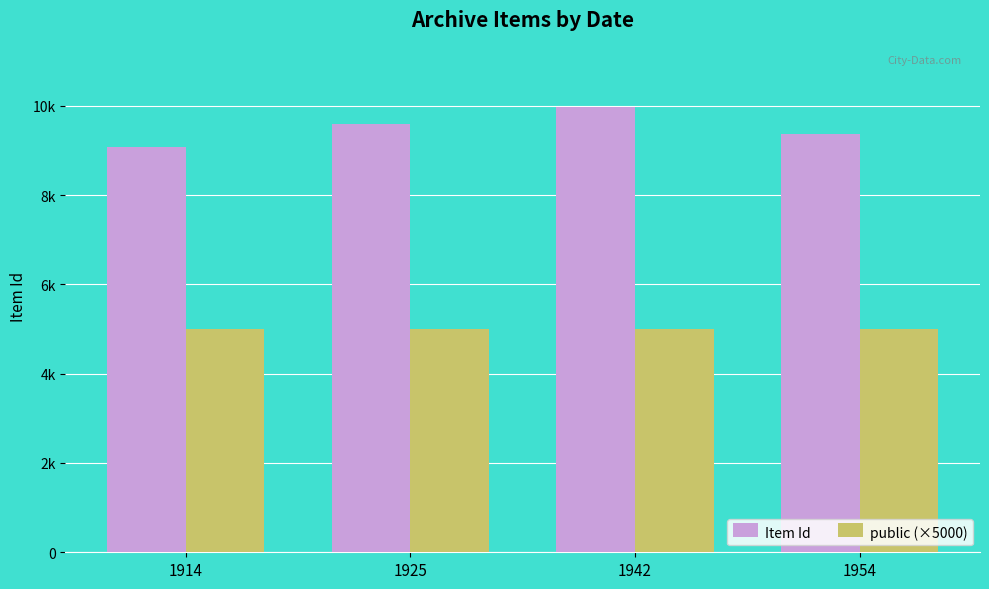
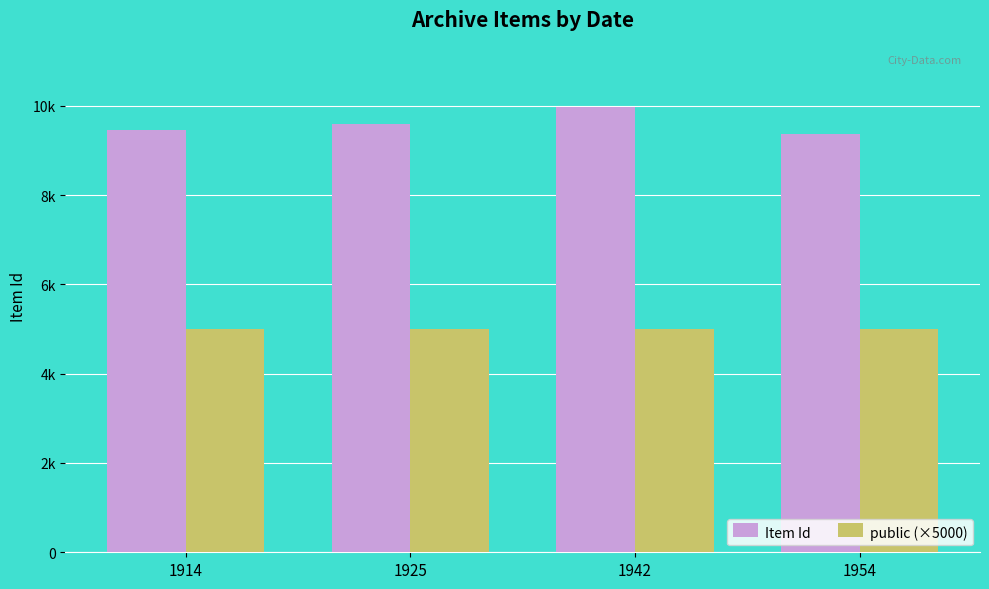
Item Id, 1914: 9100 -> 9500
